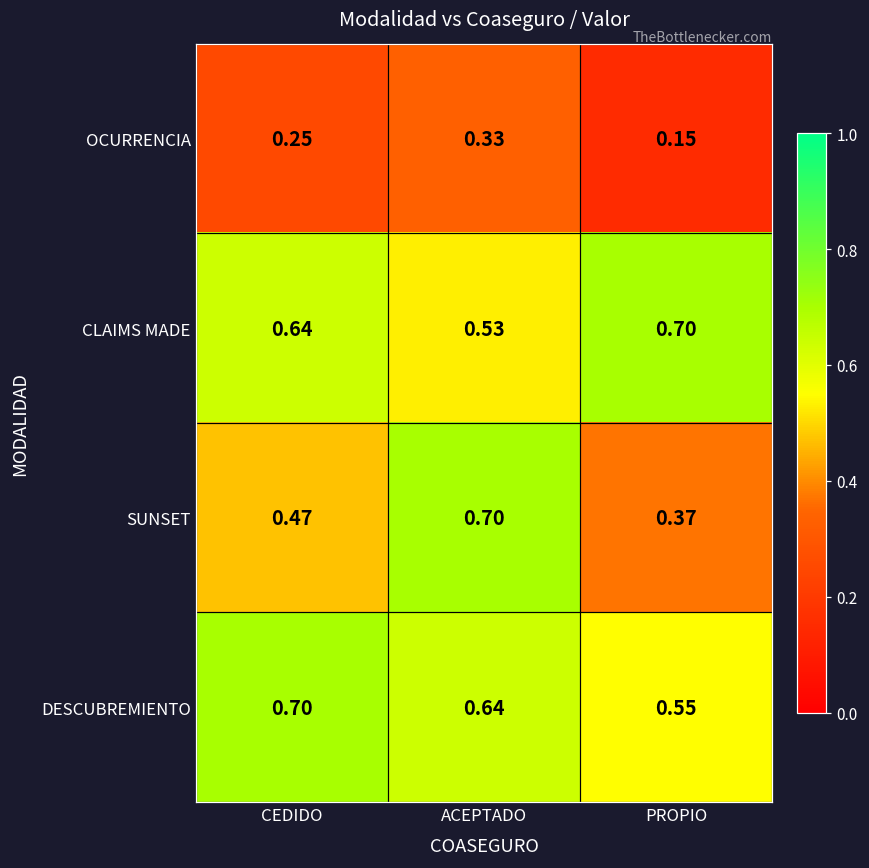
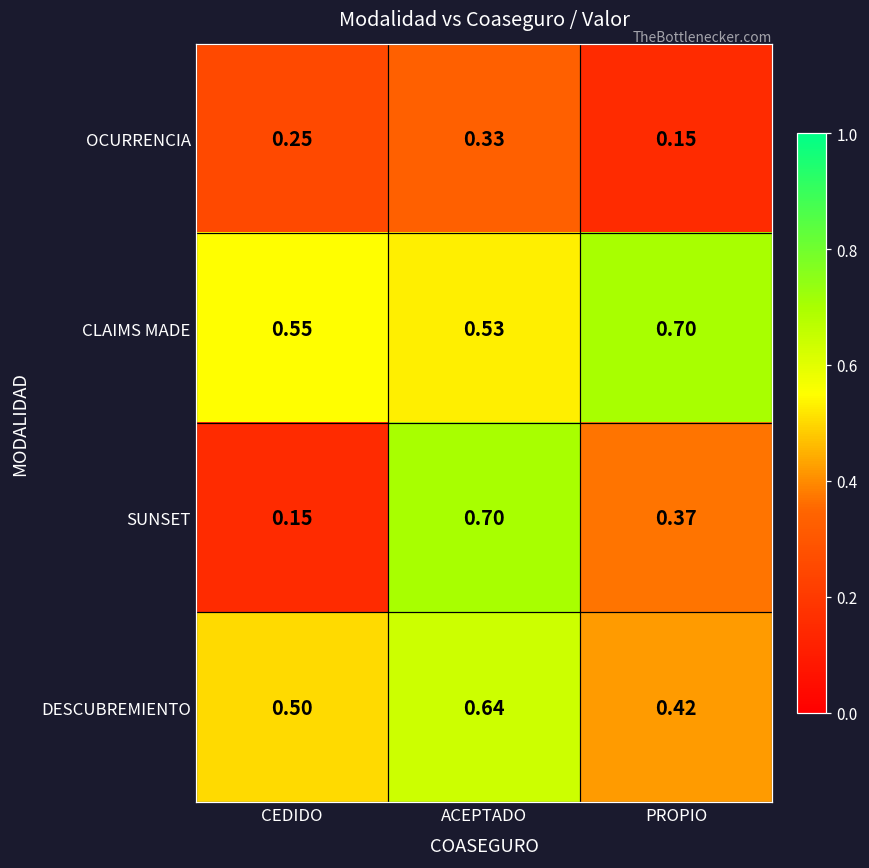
CLAIMS MADE, CEDIDO: 0.64 -> 0.55
SUNSET, CEDIDO: 0.47 -> 0.15
DESCUBREMIENTO, CEDIDO: 0.70 -> 0.50
DESCUBREMIENTO, PROPIO: 0.55 -> 0.42
